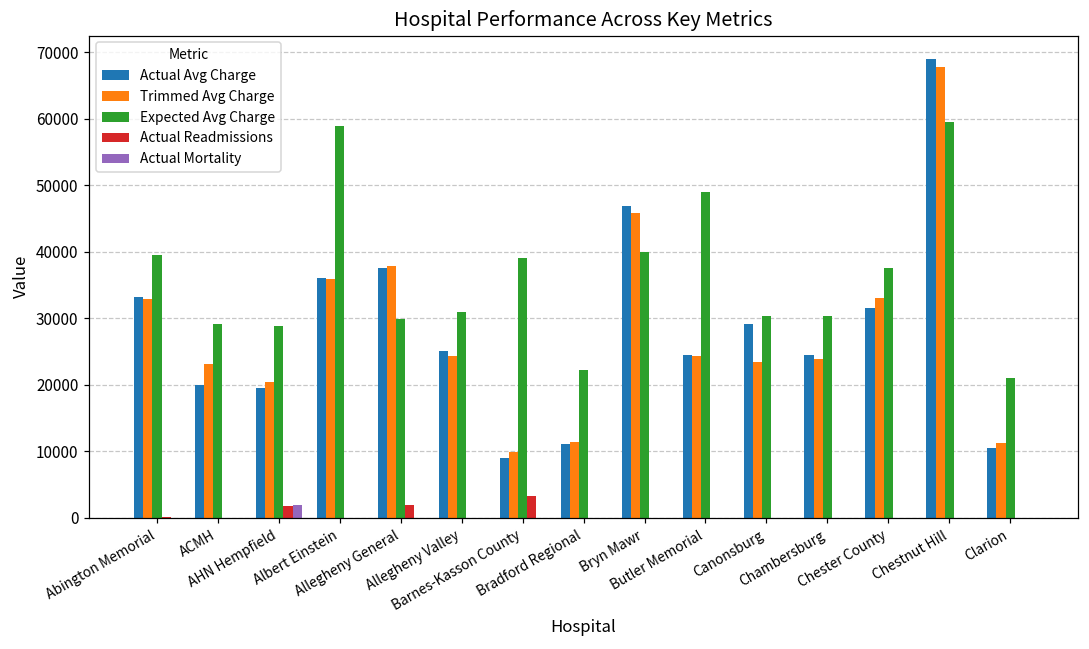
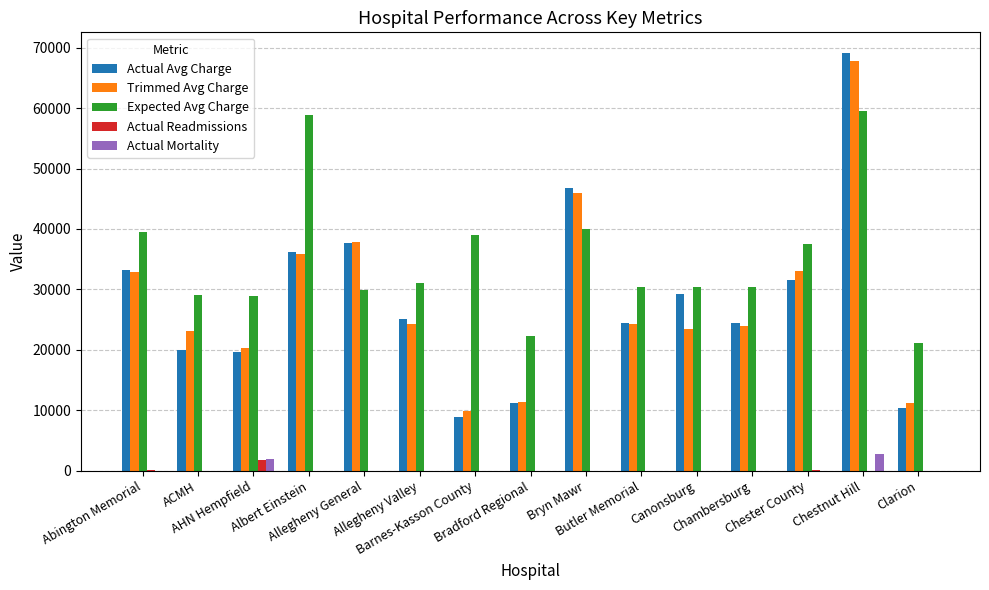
Actual Readmissions, Allegheny General: 2000 -> 0
Actual Readmissions, Barnes-Kasson County: 3000 -> 0
Expected Avg Charge, Butler Memorial: 49000 -> 30000
Actual Mortality, Chestnut Hill: 0 -> 3000
